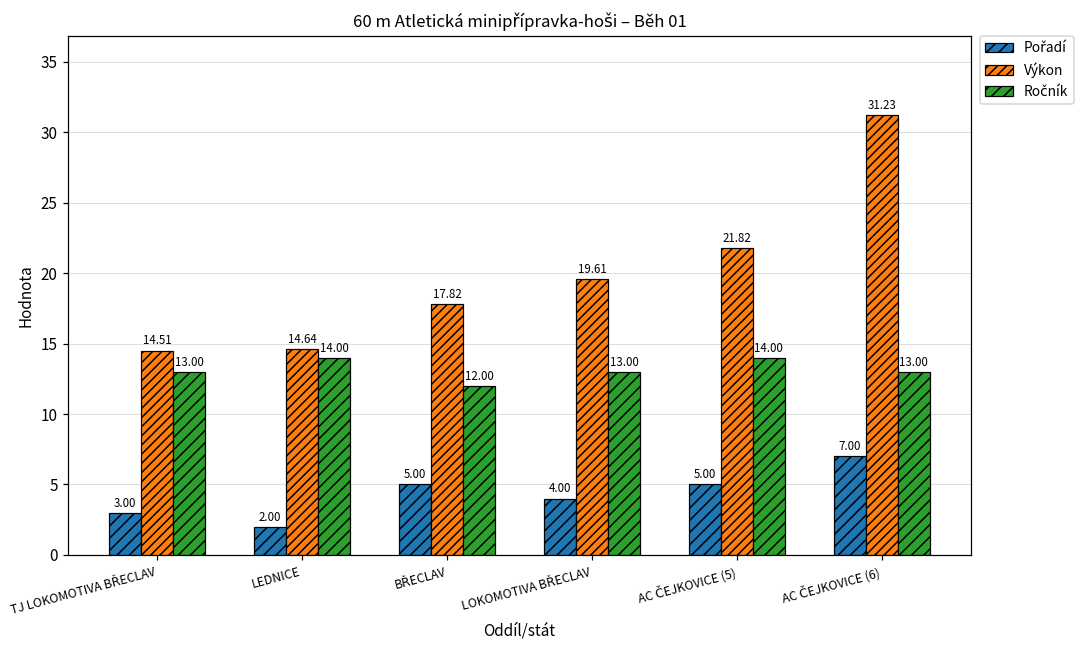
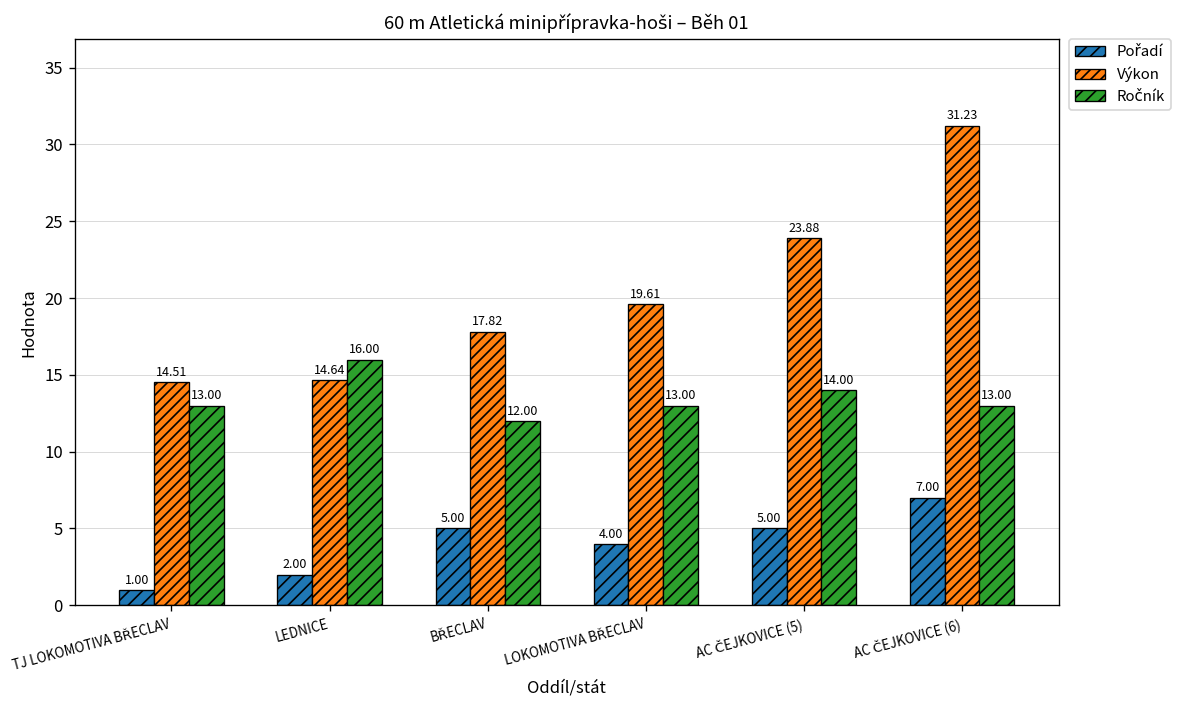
Pořadí, TJ LOKOMOTIVA BŘECLAV: 3.00 -> 1.00
Ročník, LEDNICE: 14.00 -> 16.00
Výkon, AC ČEJKOVICE (5): 21.82 -> 23.88
